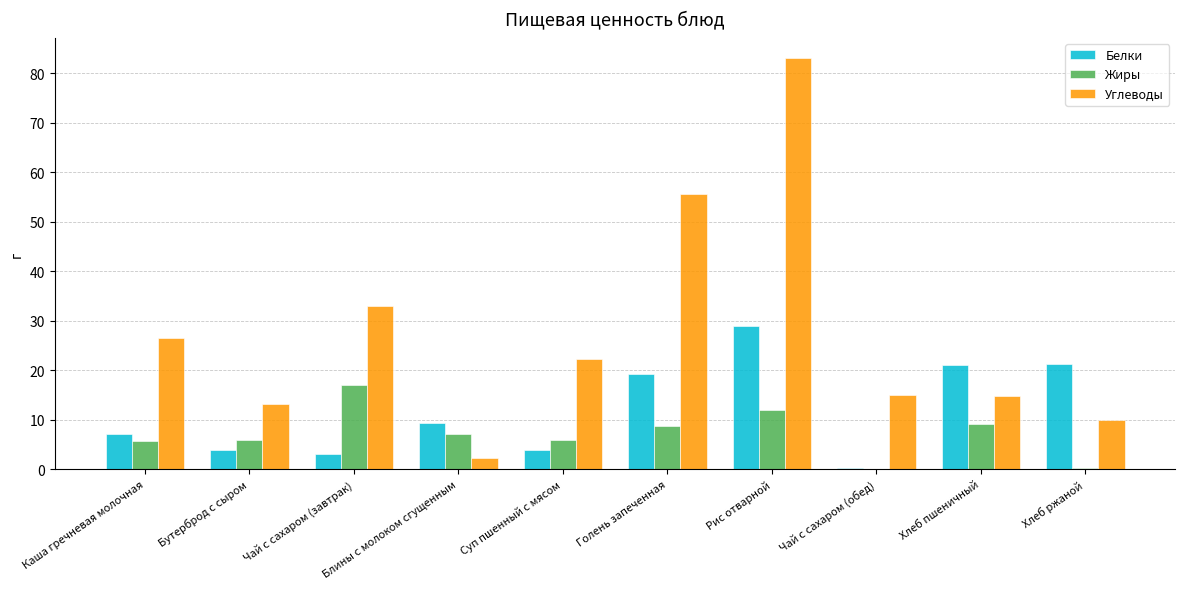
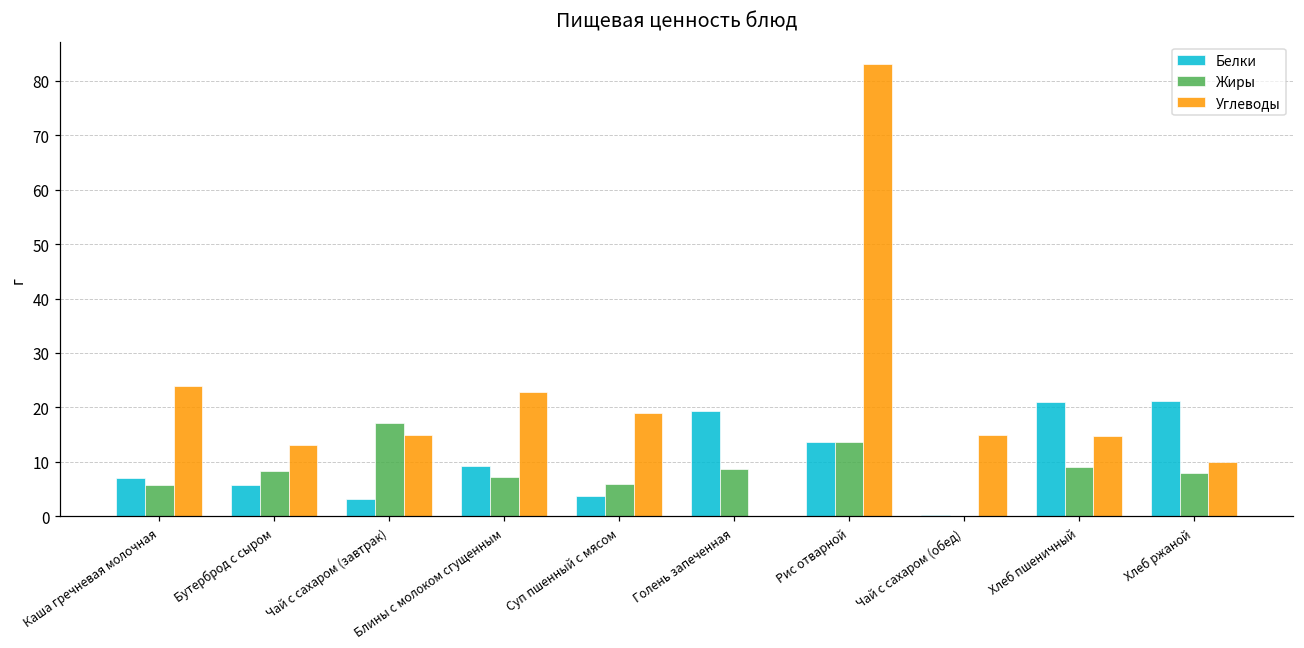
Углеводы, Каша гречневая молочная: 27 -> 24
Белки, Бутерброд с сыром: 4 -> 6
Жиры, Бутерброд с сыром: 6 -> 8
Углеводы, Чай с сахаром (завтрак): 33 -> 15
Углеводы, Блины с молоком сгущенным: 2 -> 23
Углеводы, Суп пшенный с мясом: 22 -> 19
Углеводы, Голень запеченная: 56 -> 0
Белки, Рис отварной: 29 -> 14
Жиры, Рис отварной: 12 -> 14
Жиры, Хлеб ржаной: 0 -> 8
